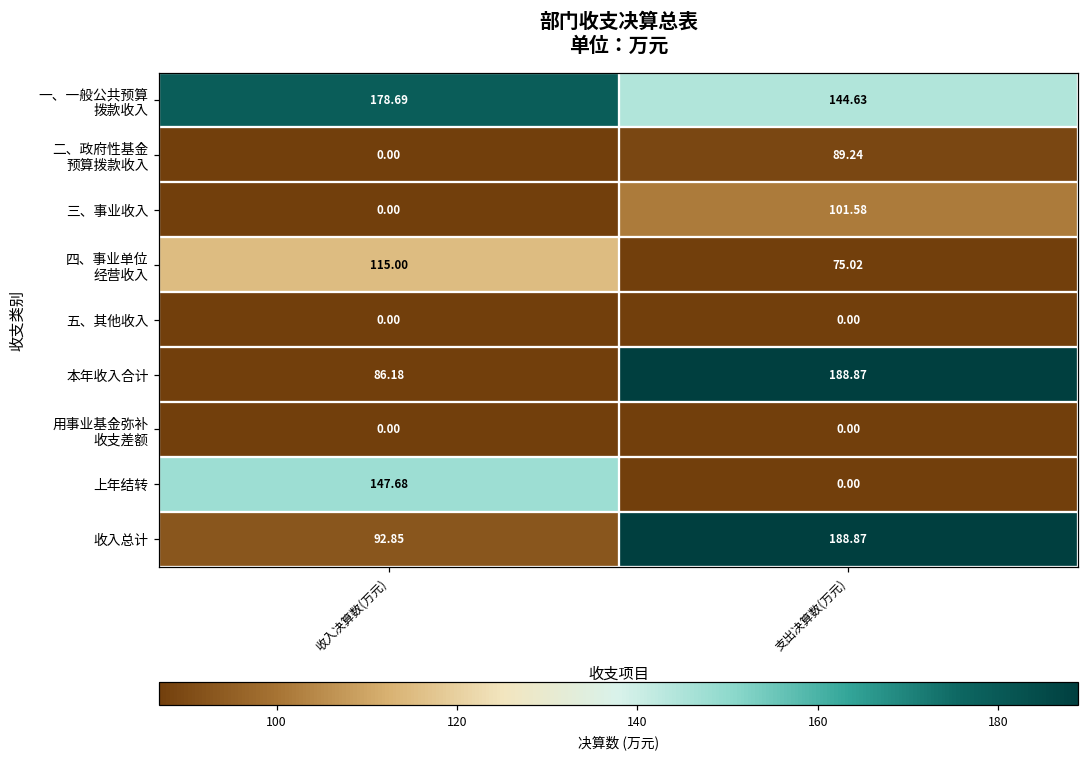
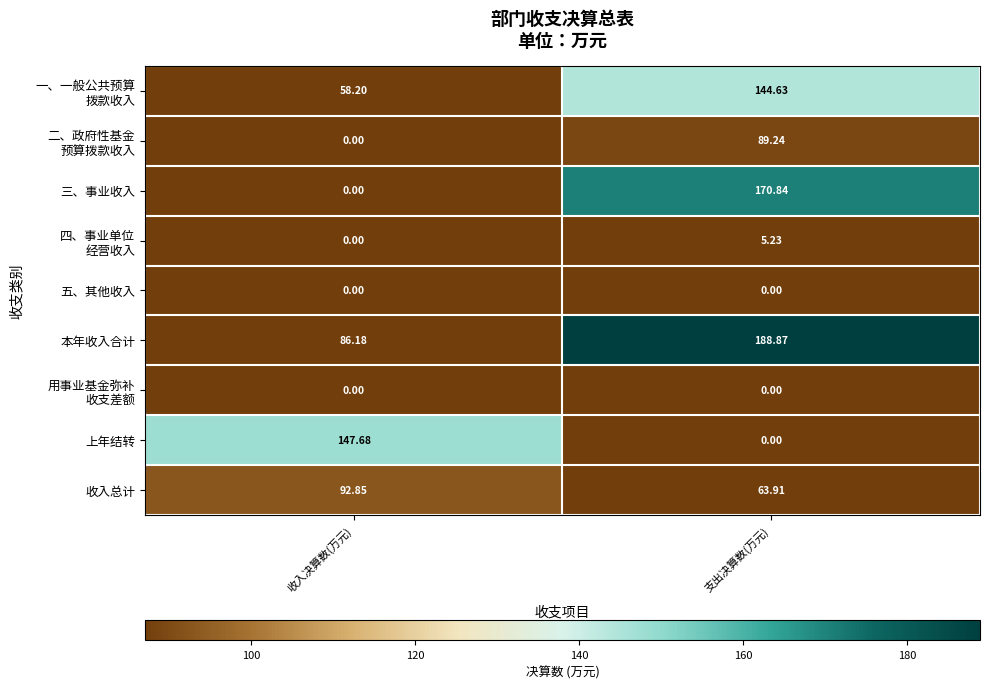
一、一般公共预算 拨款收入, 收入决算数(万元): 178.69 -> 58.20
三、事业收入, 支出决算数(万元): 101.58 -> 170.84
四、事业单位 经营收入, 收入决算数(万元): 115.00 -> 0.00
四、事业单位 经营收入, 支出决算数(万元): 75.02 -> 5.23
收入总计, 支出决算数(万元): 188.87 -> 63.91
